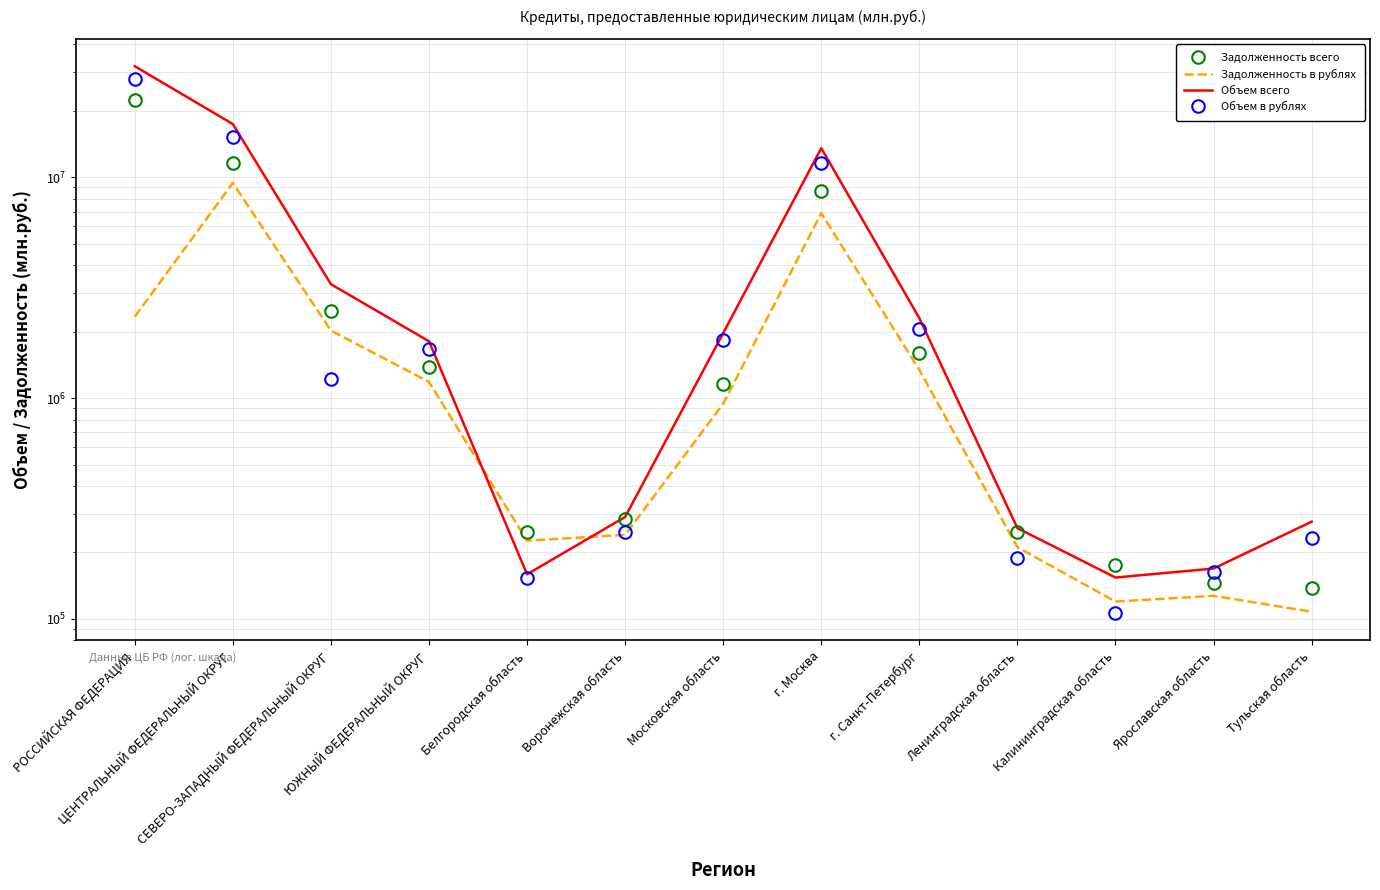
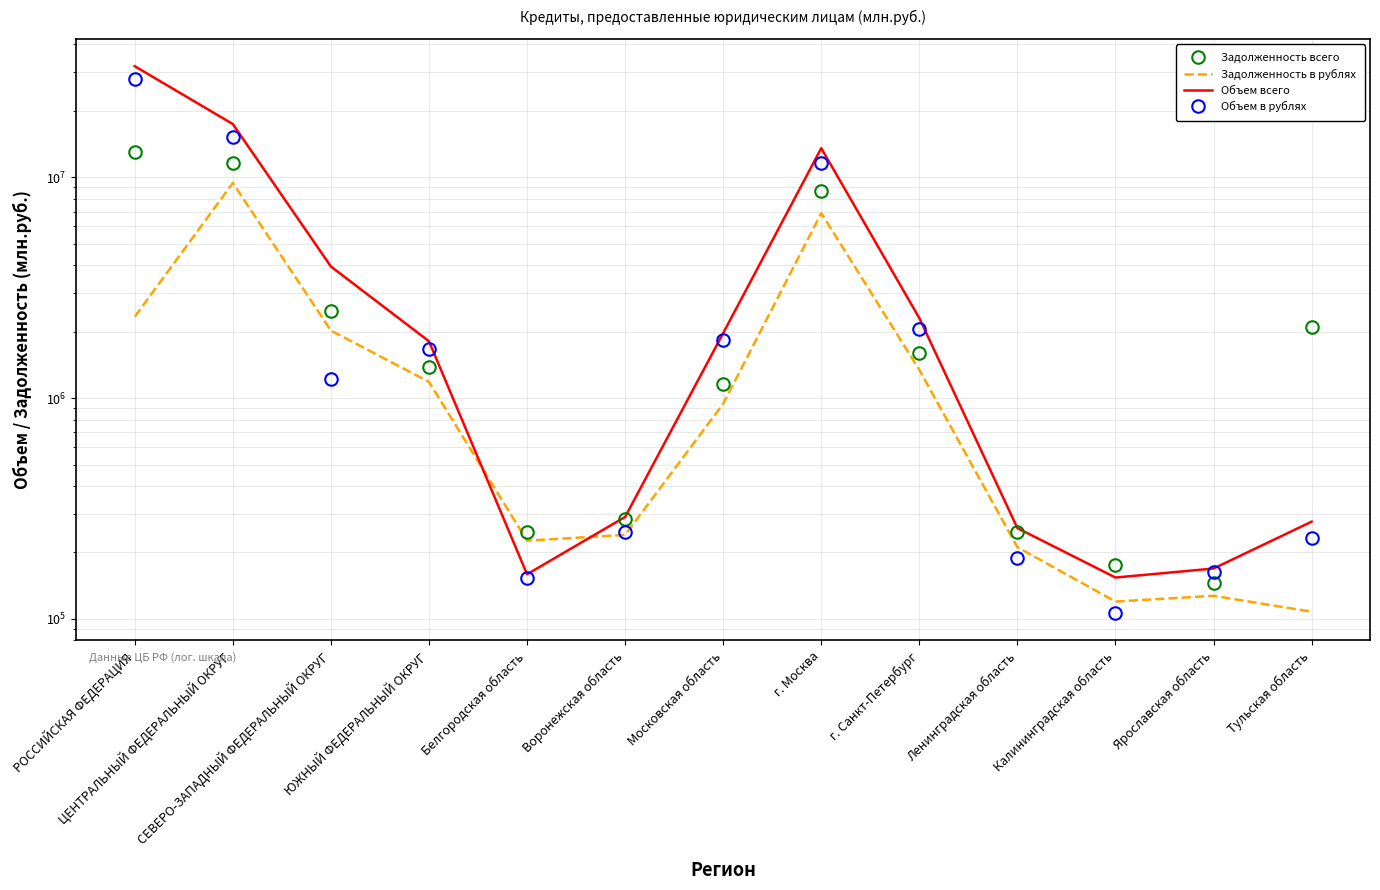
Задолженность всего, РОССИЙСКАЯ ФЕДЕРАЦИЯ: 23000000 -> 13000000
Объем всего, СЕВЕРО-ЗАПАДНЫЙ ФЕДЕРАЛЬНЫЙ ОКРУГ: 3300000 -> 3900000
Задолженность всего, Тульская область: 140000 -> 2100000
